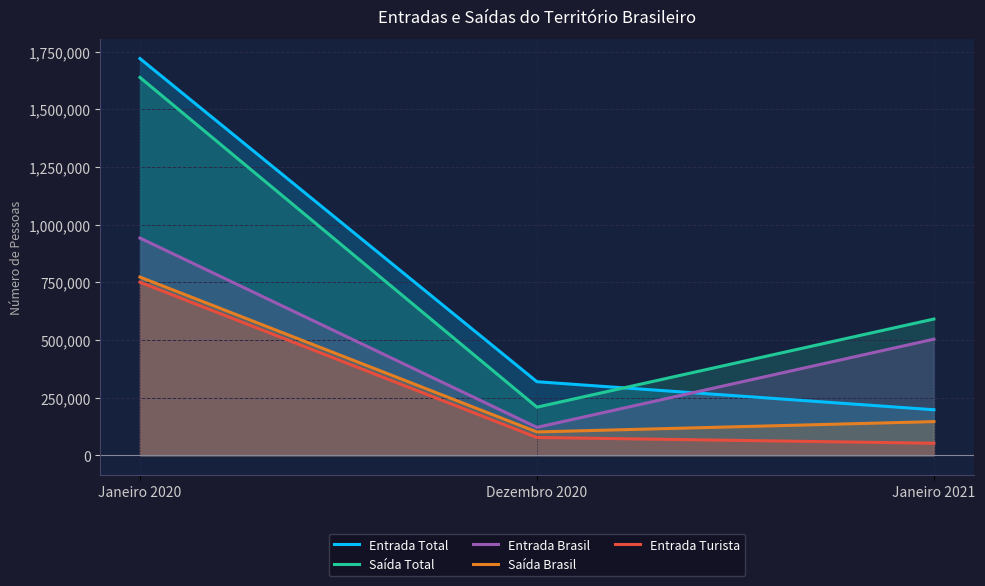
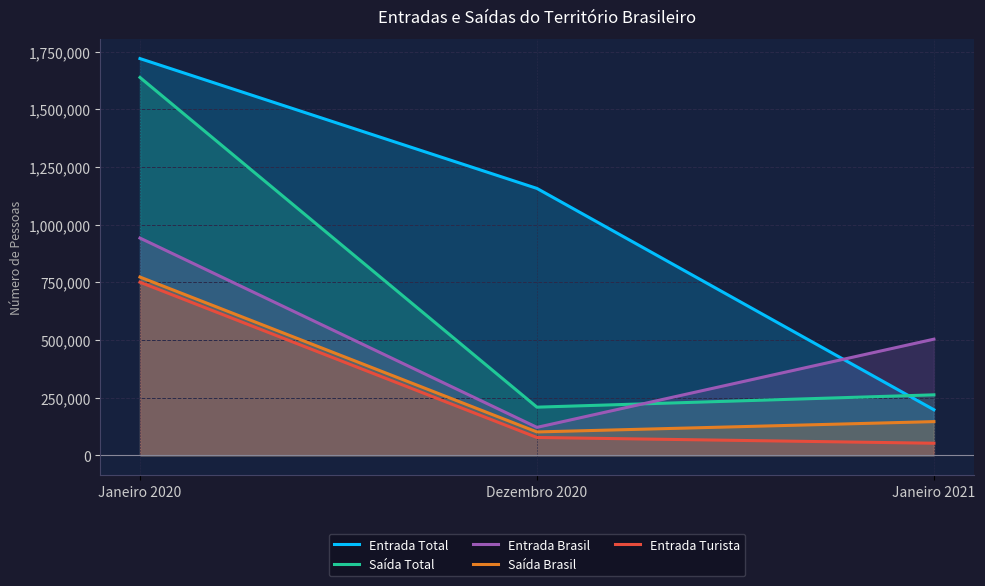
Entrada Total, Dezembro 2020: 320,000 -> 1,160,000
Saída Total, Janeiro 2021: 590,000 -> 260,000
